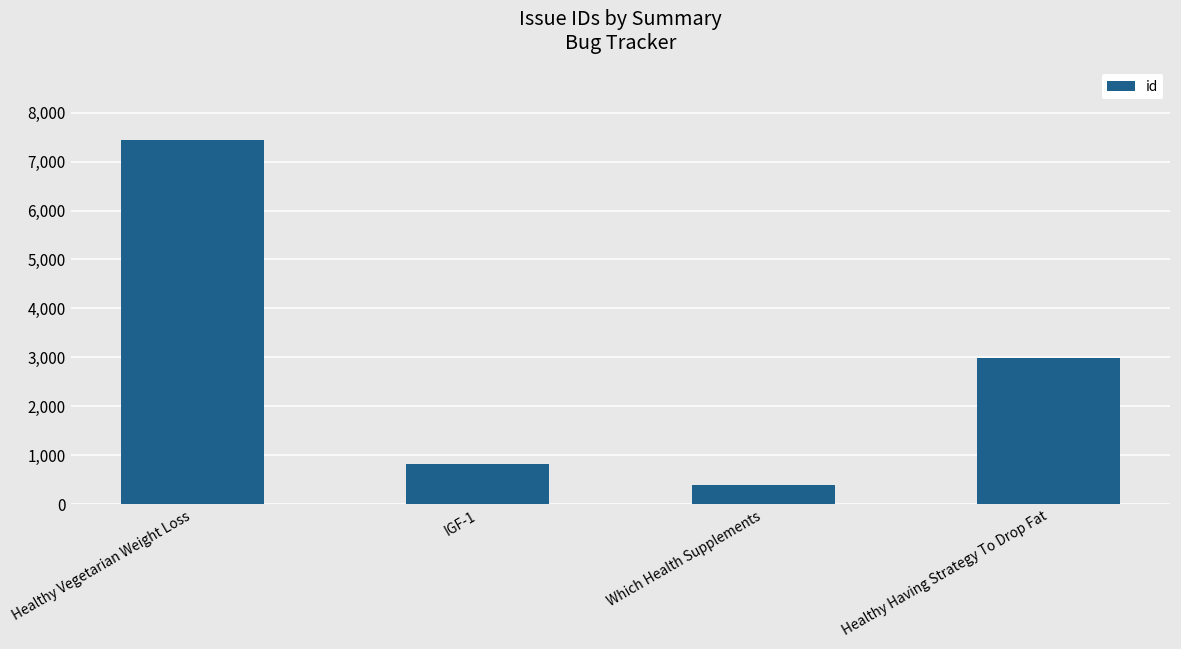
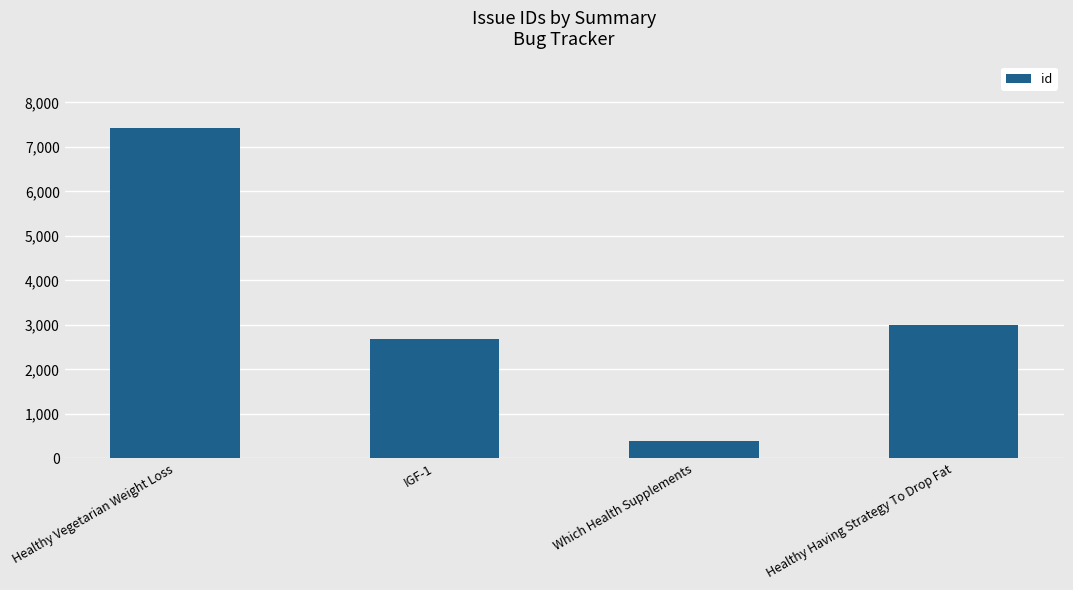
IGF-1: 800 -> 2,700
